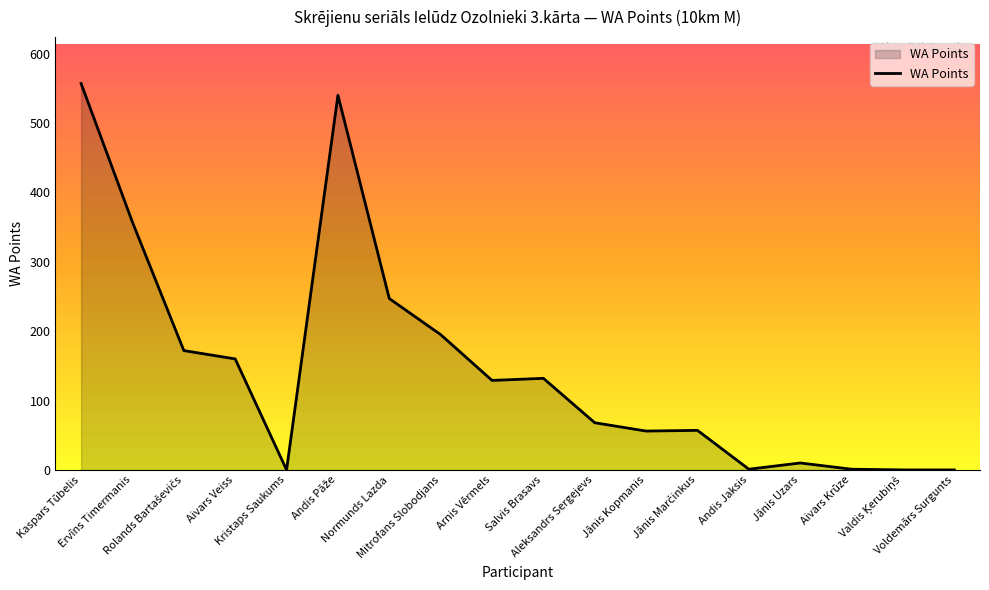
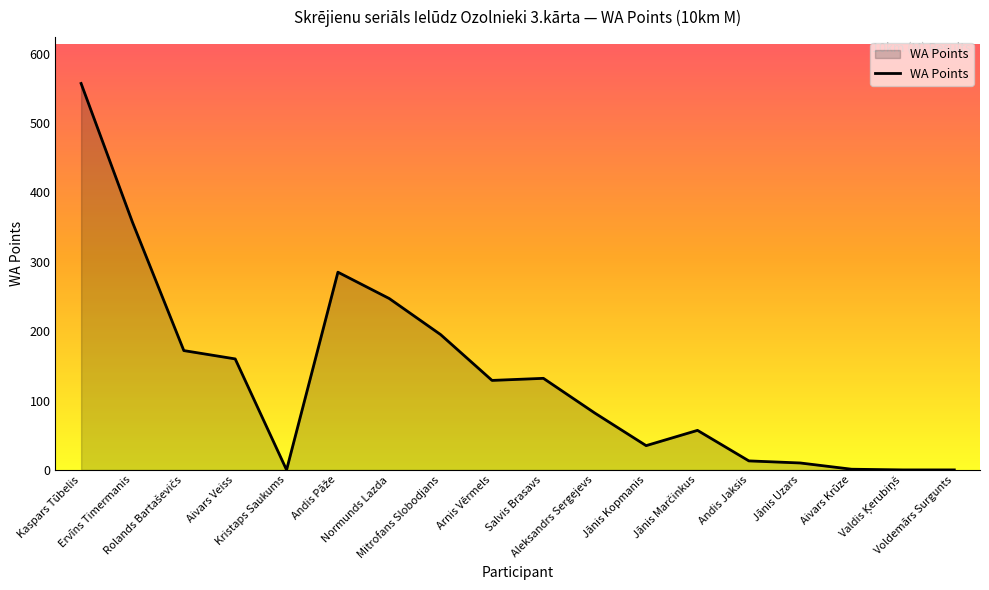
Andis Pāže: 540 -> 290
Aleksandrs Sergejevs: 70 -> 80
Jānis Kopmanis: 60 -> 40
Andis Jaksis: 0 -> 10
